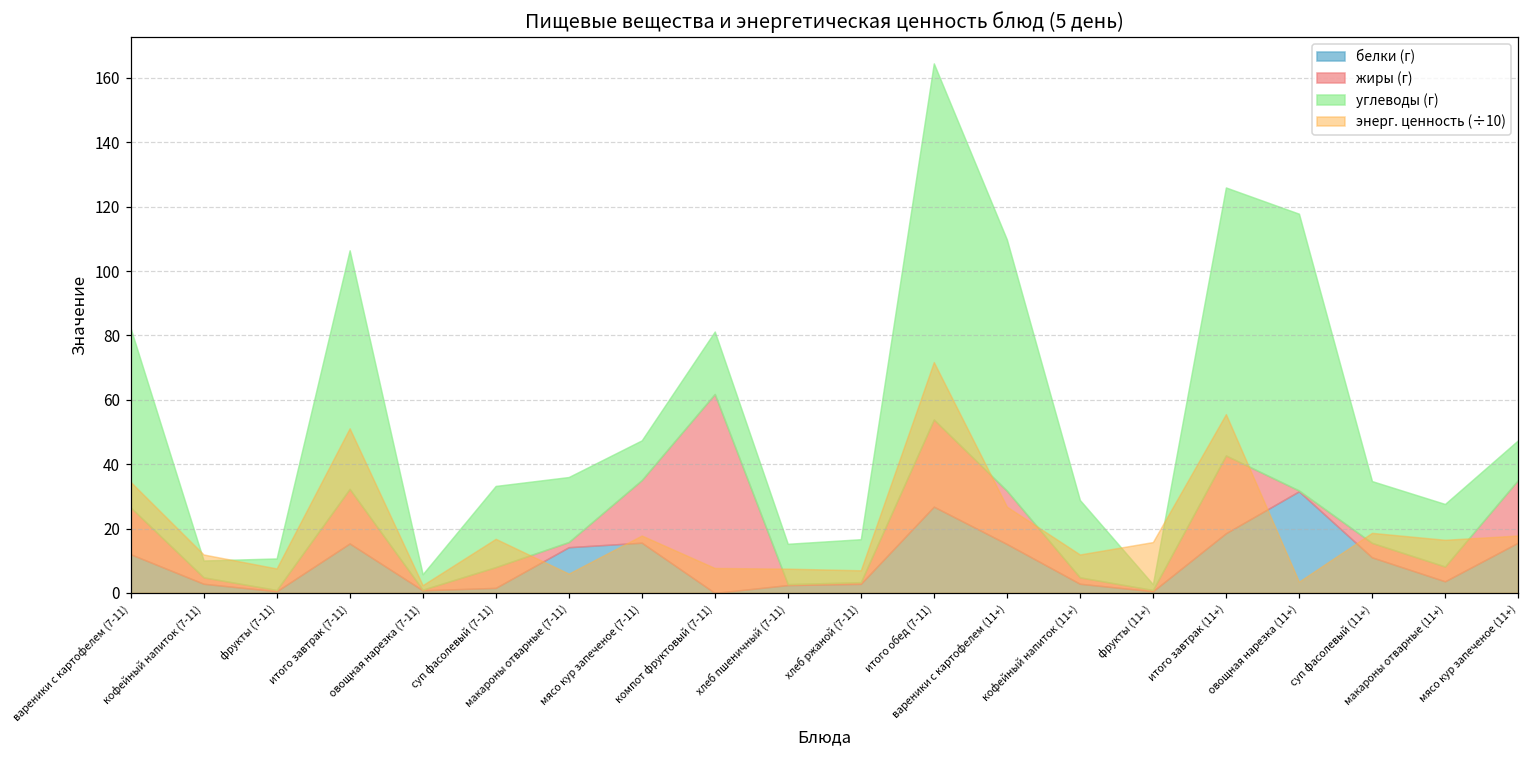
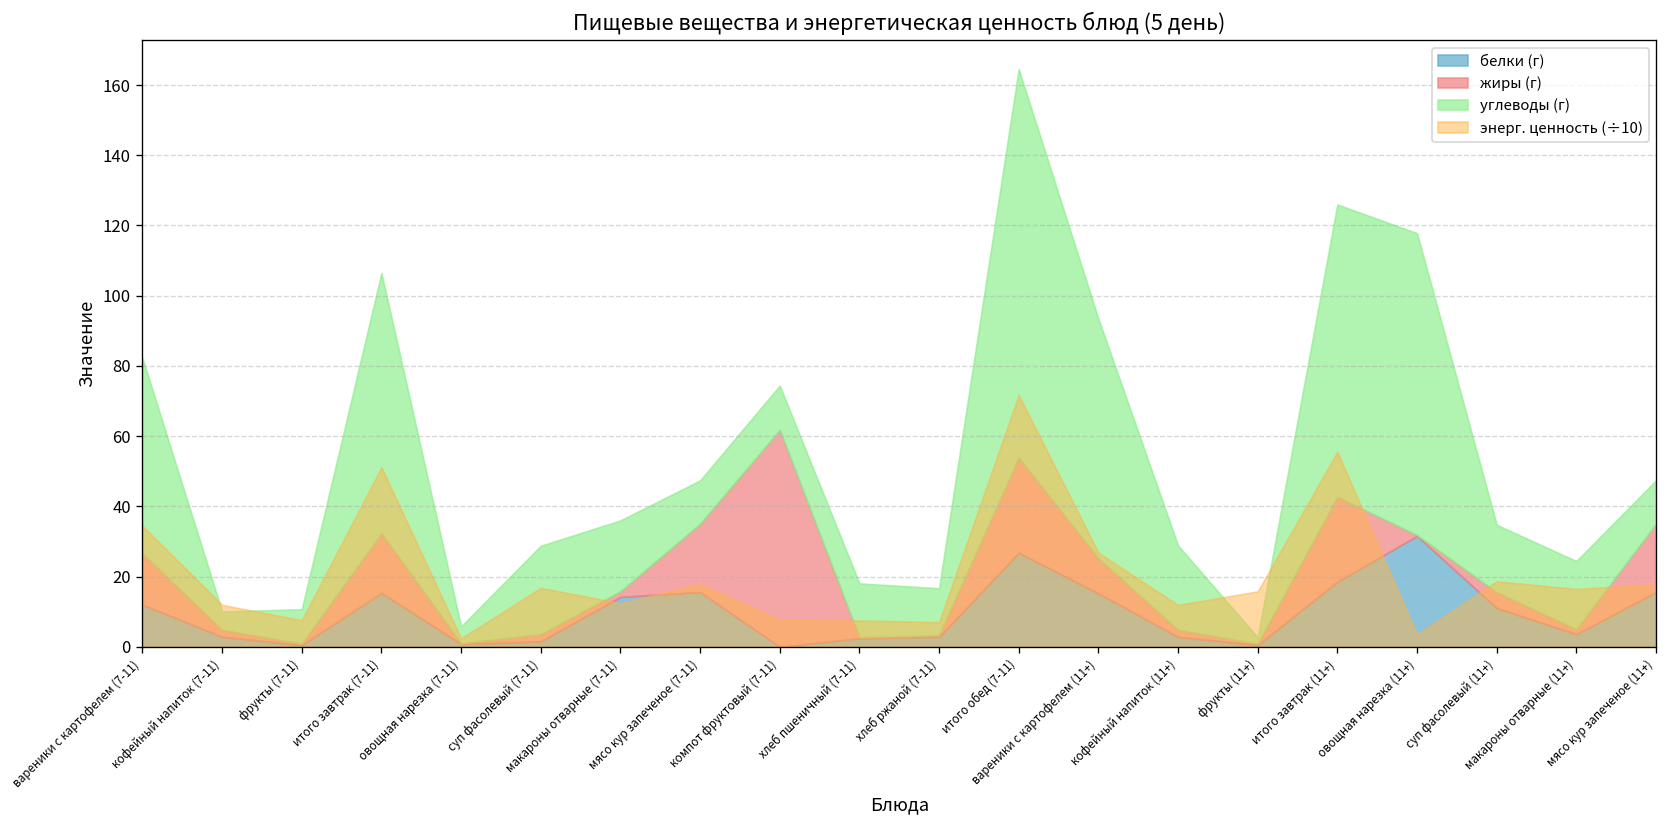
жиры (г), суп фасолевый (7-11): 6 -> 2
энерг. ценность (÷10), макароны отварные (7-11): 6 -> 12
углеводы (г), компот фруктовый (7-11): 19 -> 13
углеводы (г), хлеб пшеничный (7-11): 13 -> 15
жиры (г), вареники с картофелем (11+): 17 -> 10
углеводы (г), вареники с картофелем (11+): 78 -> 68
жиры (г), макароны отварные (11+): 5 -> 1
